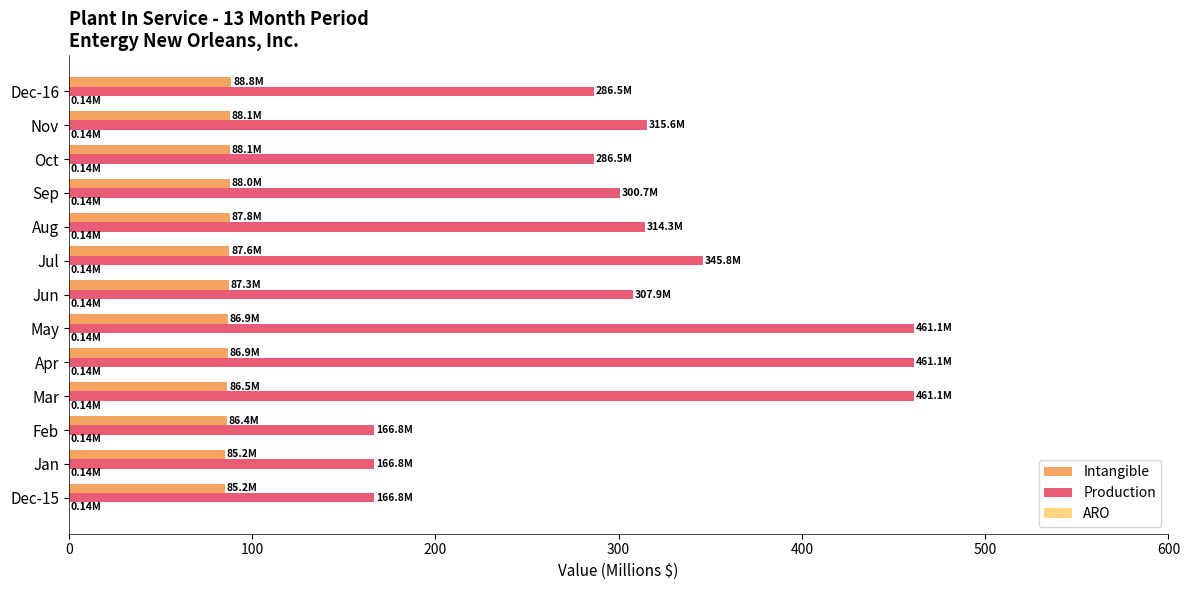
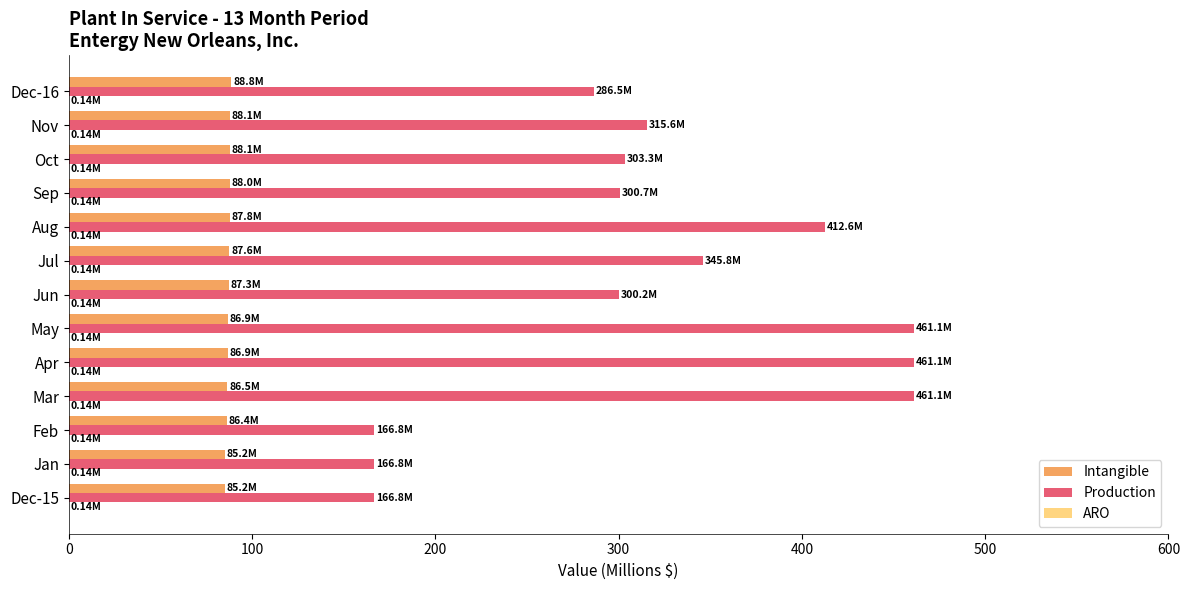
Production, Oct: 286.5M -> 303.3M
Production, Aug: 314.3M -> 412.6M
Production, Jun: 307.9M -> 300.2M
